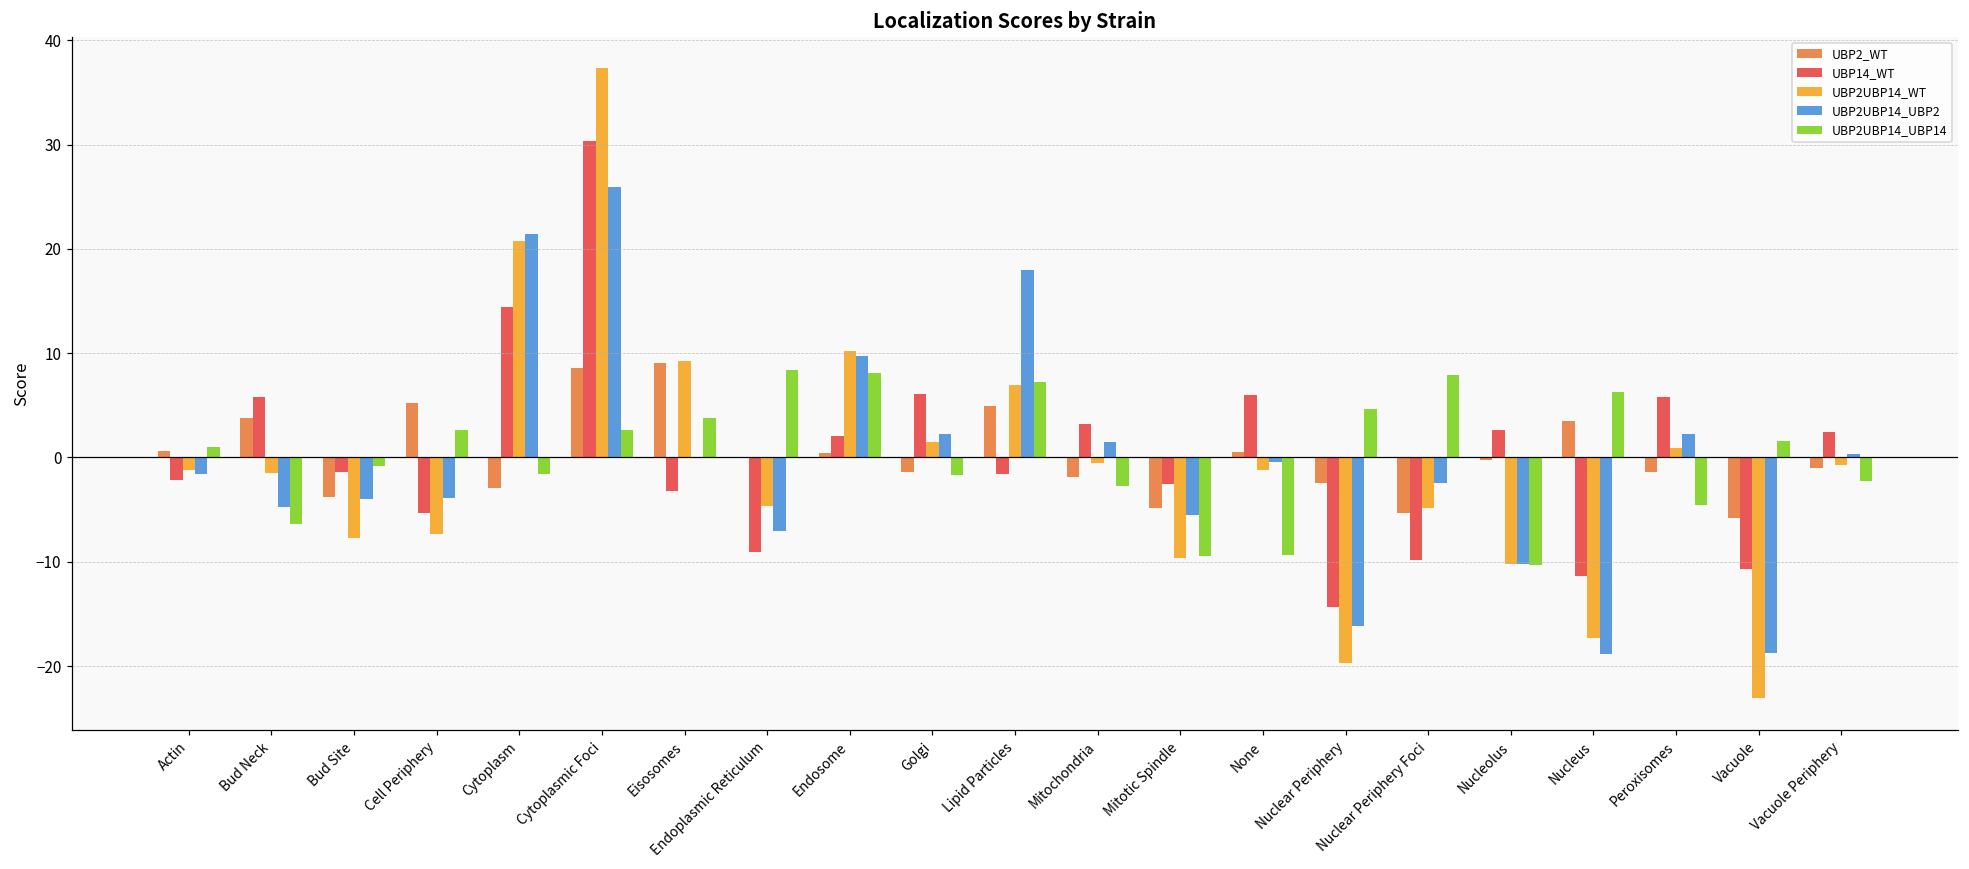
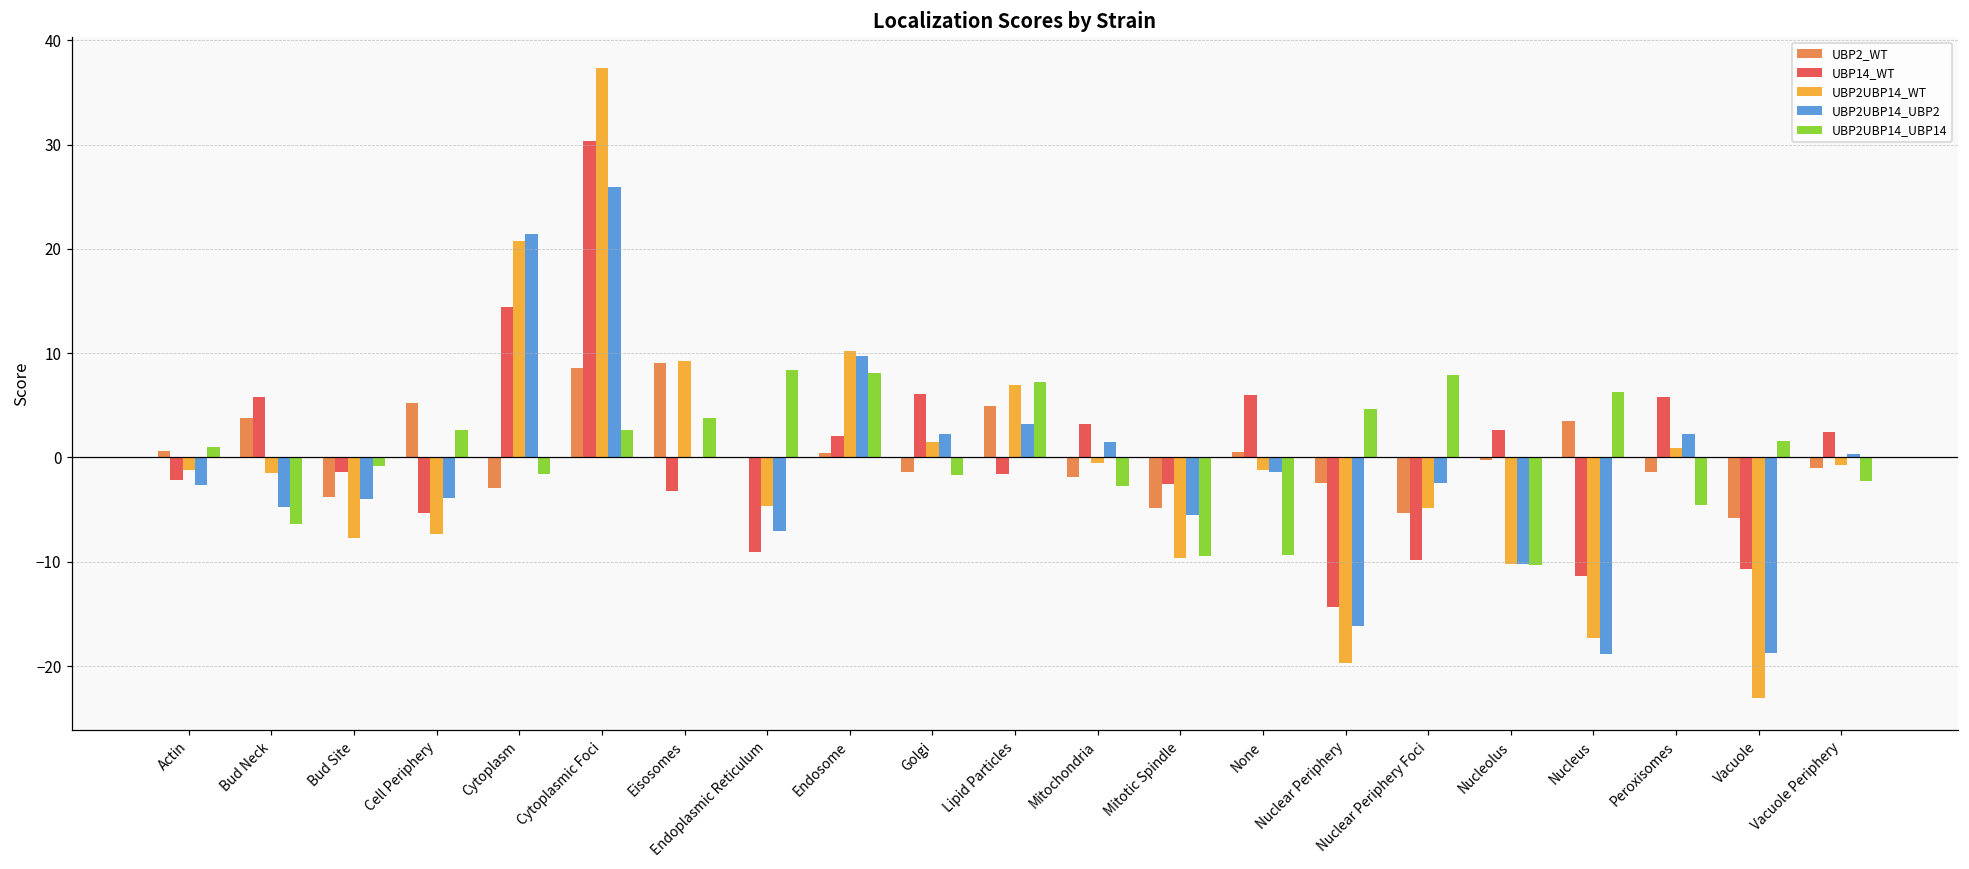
UBP2UBP14_UBP2, Actin: -2 -> -3
UBP2UBP14_UBP2, Lipid Particles: 18 -> 3
UBP2UBP14_UBP2, None: 0 -> -1
